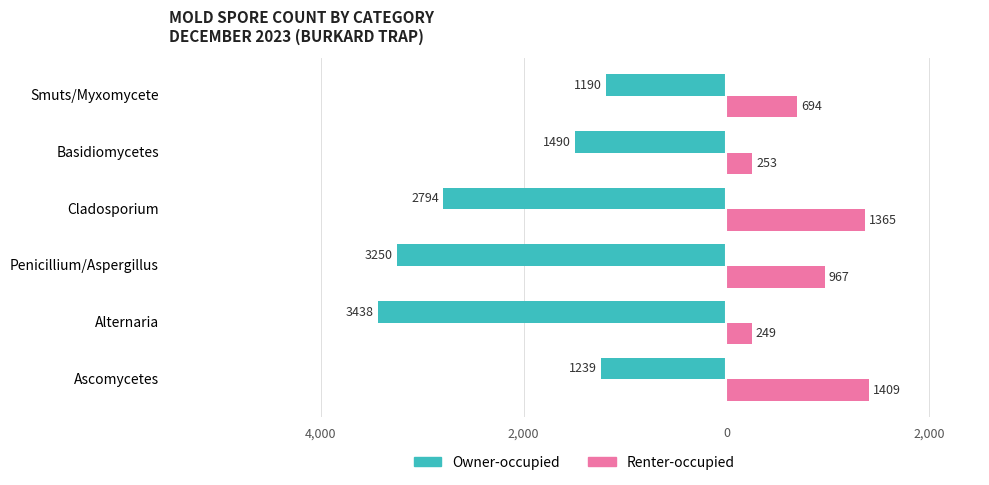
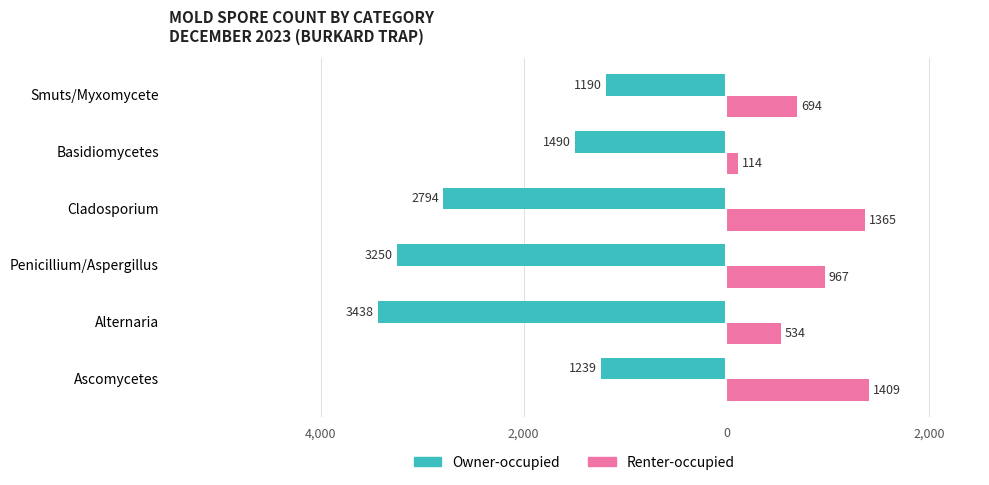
Renter-occupied, Basidiomycetes: 253 -> 114
Renter-occupied, Alternaria: 249 -> 534
